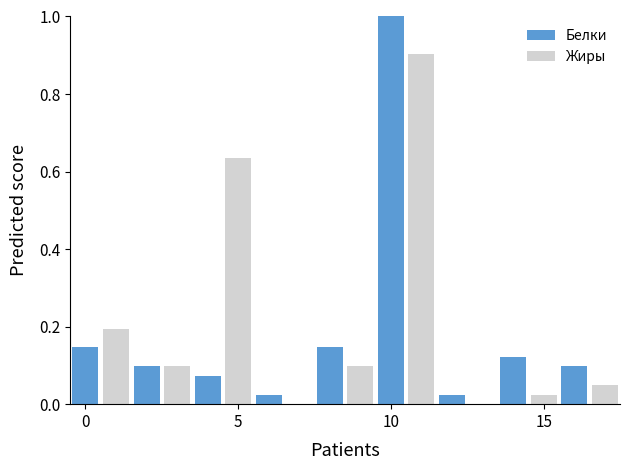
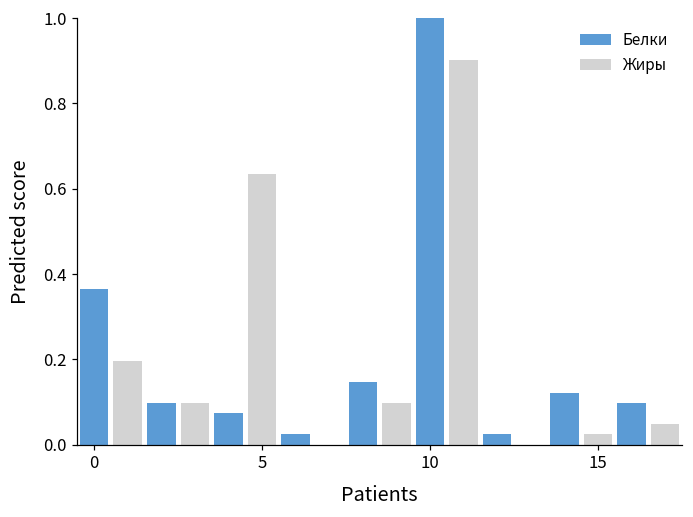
Белки, 0: 0.15 -> 0.37
